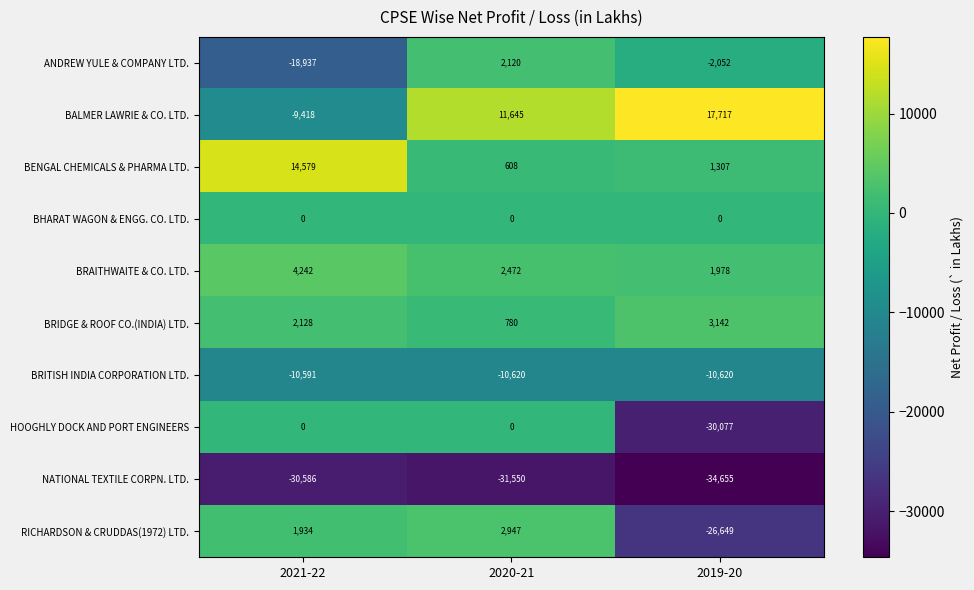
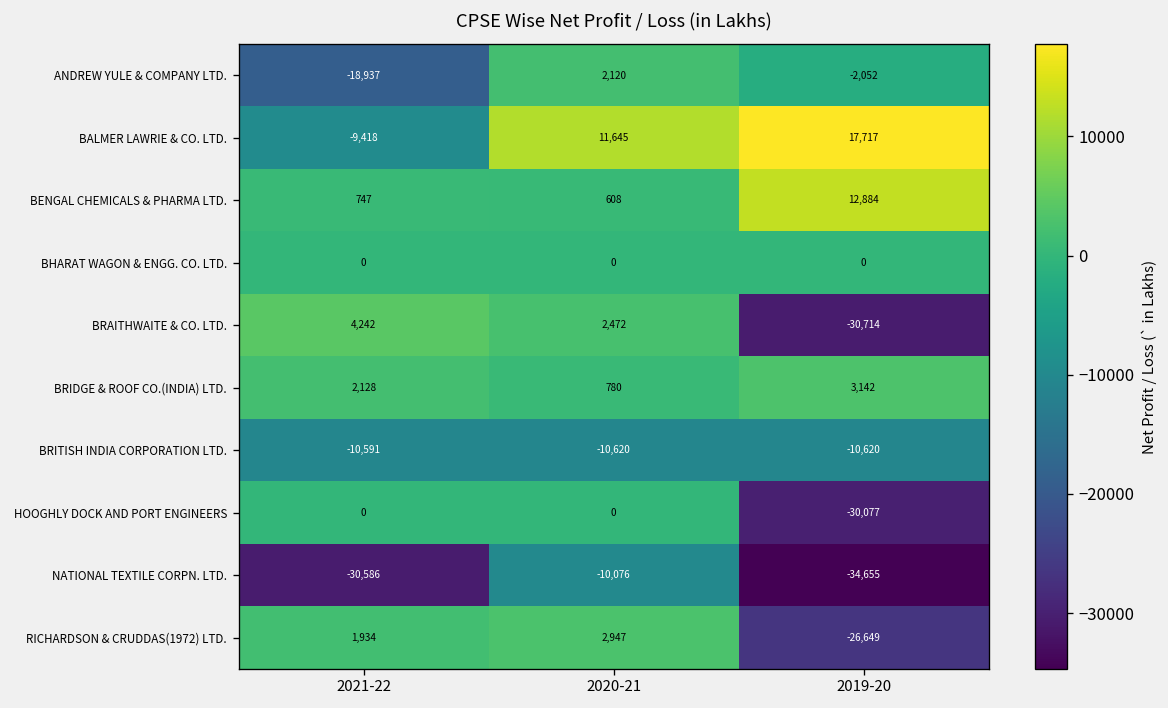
BENGAL CHEMICALS & PHARMA LTD., 2021-22: 14,579 -> 747
BENGAL CHEMICALS & PHARMA LTD., 2019-20: 1,307 -> 12,884
BRAITHWAITE & CO. LTD., 2019-20: 1,978 -> -30,714
NATIONAL TEXTILE CORPN. LTD., 2020-21: -31,550 -> -10,076
